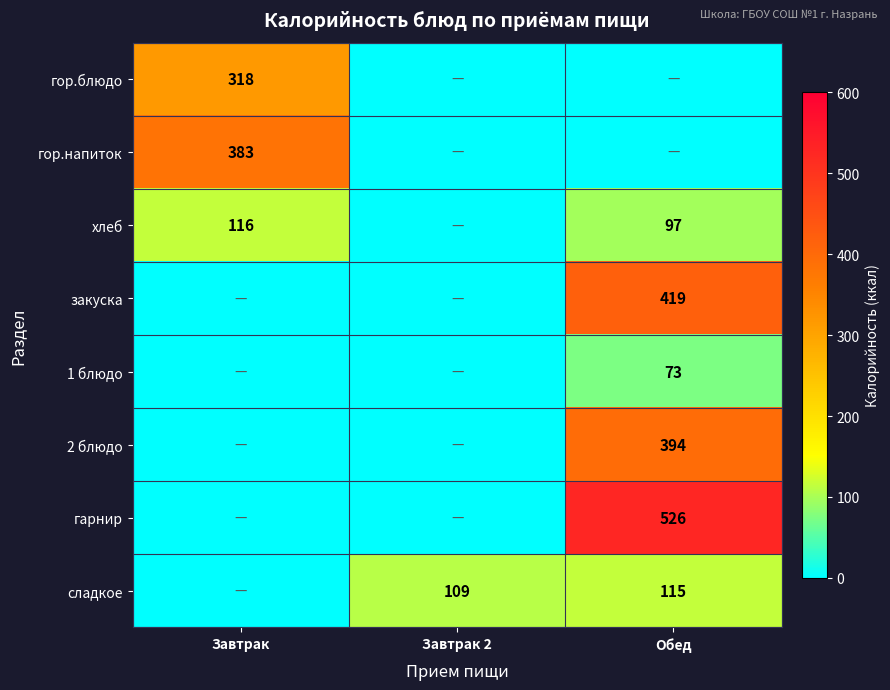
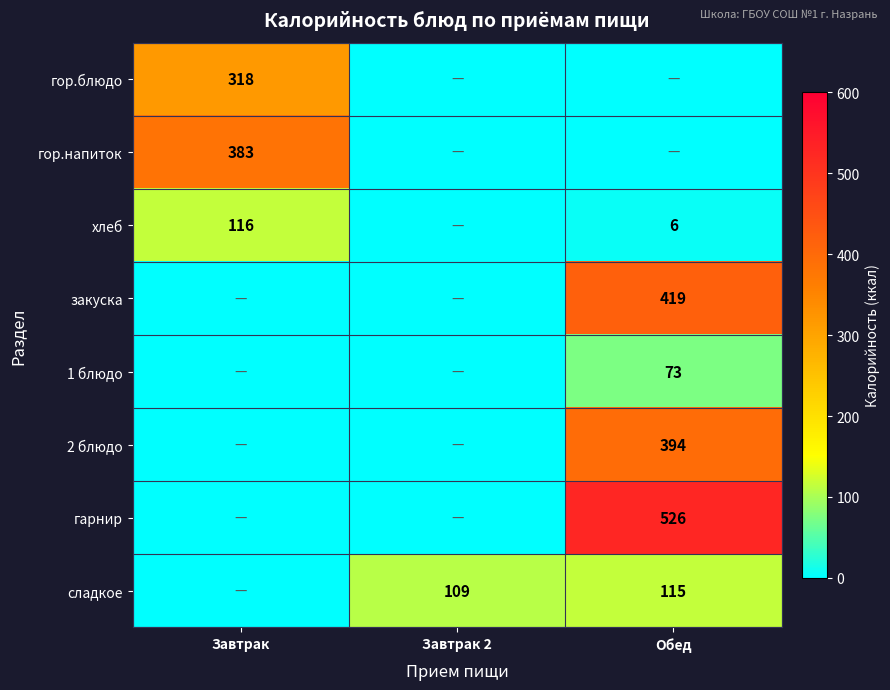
хлеб, Обед: 97 -> 6
